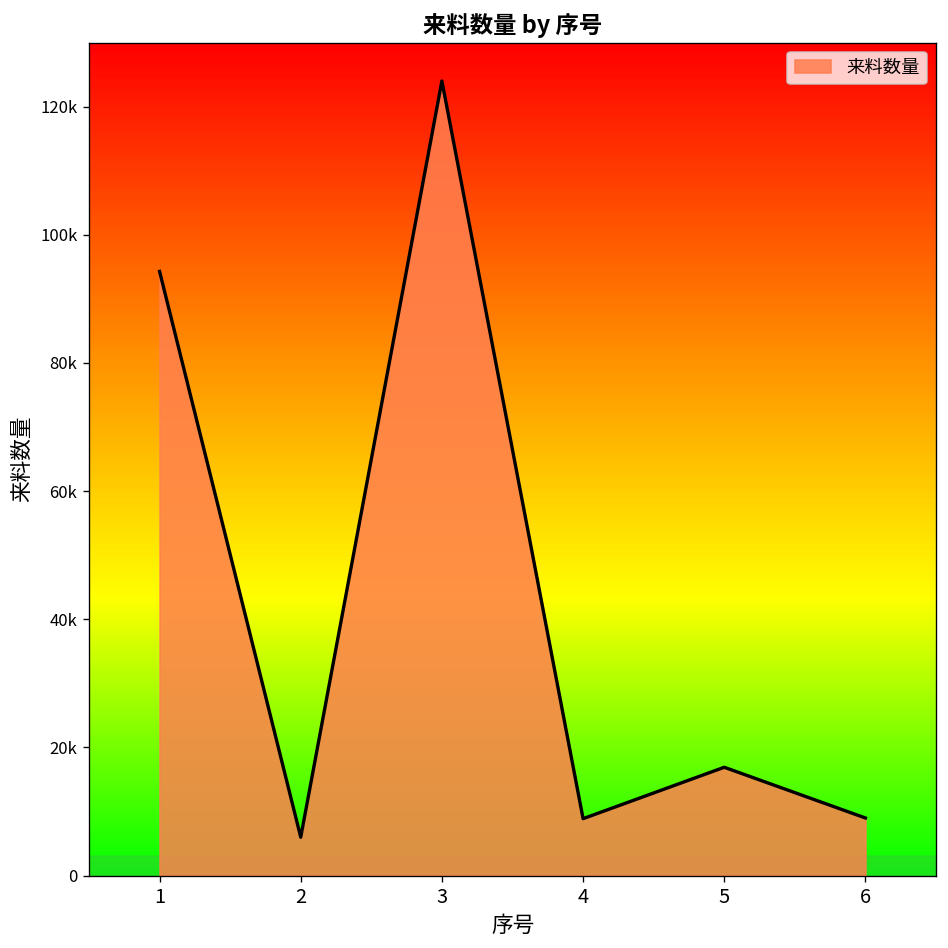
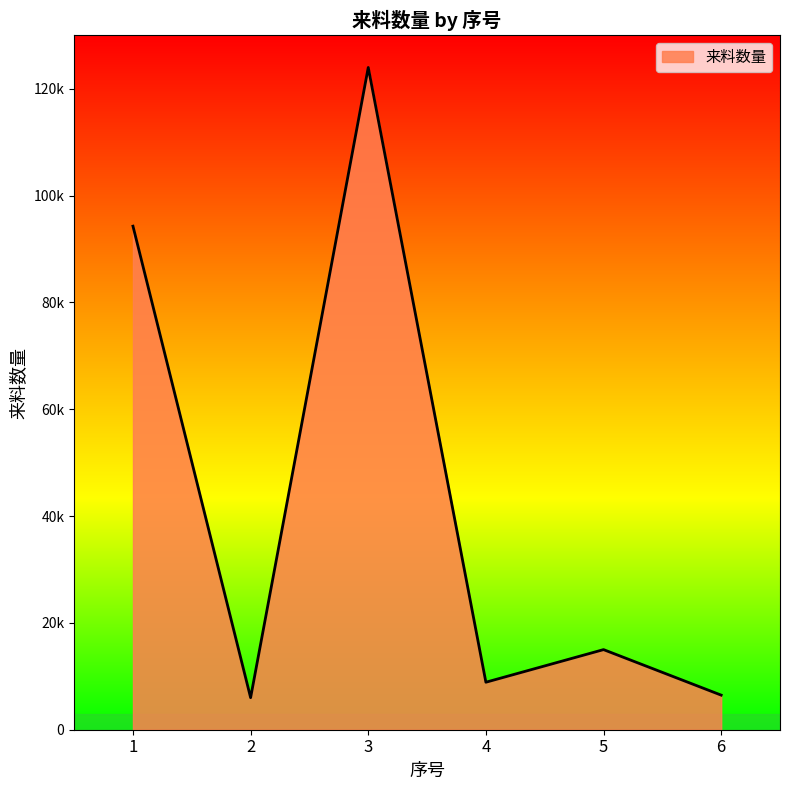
5: 17000 -> 15000
6: 9000 -> 6000
